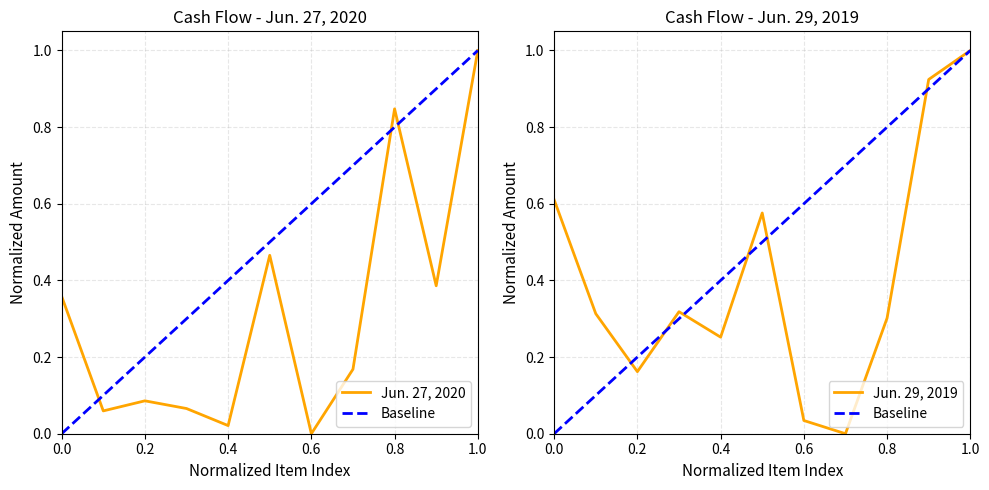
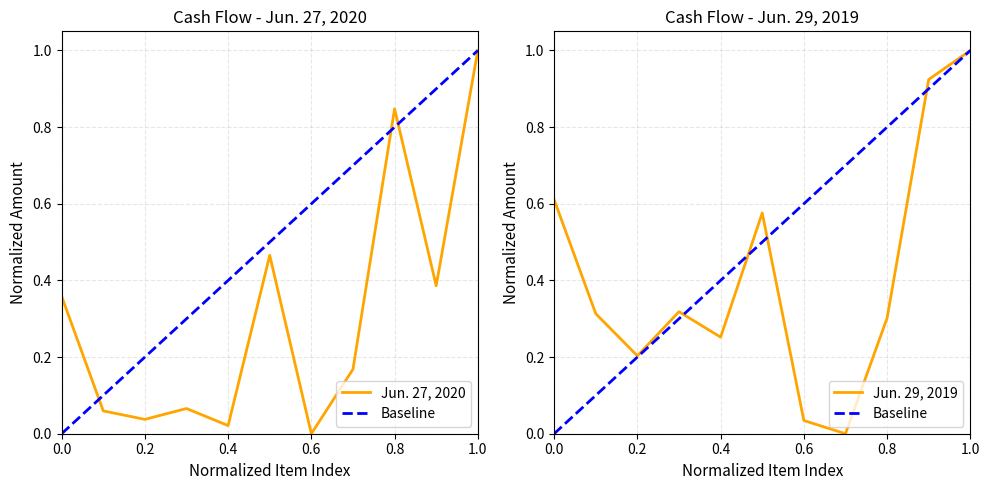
Cash Flow - Jun. 27, 2020, Jun. 27, 2020, 0.2: 0.09 -> 0.04
Cash Flow - Jun. 29, 2019, Jun. 29, 2019, 0.2: 0.16 -> 0.20
